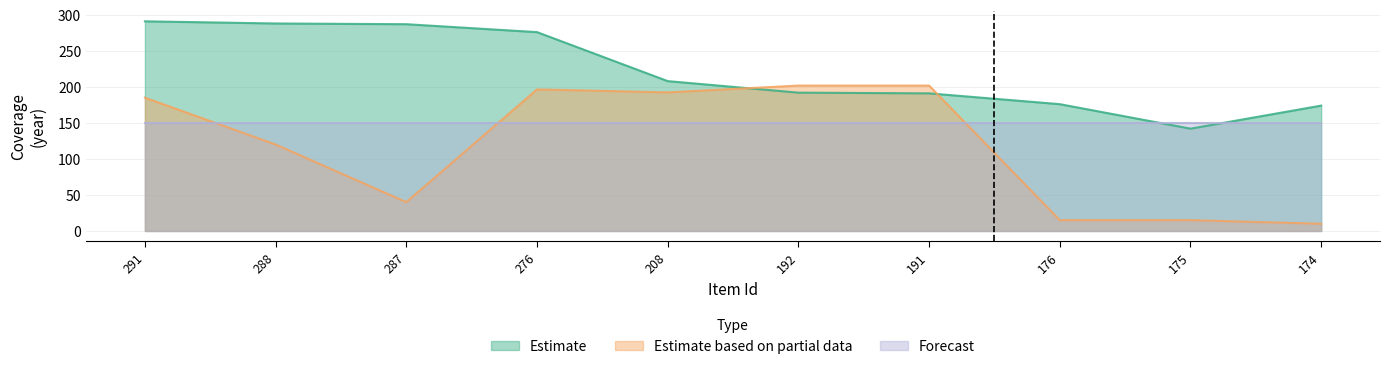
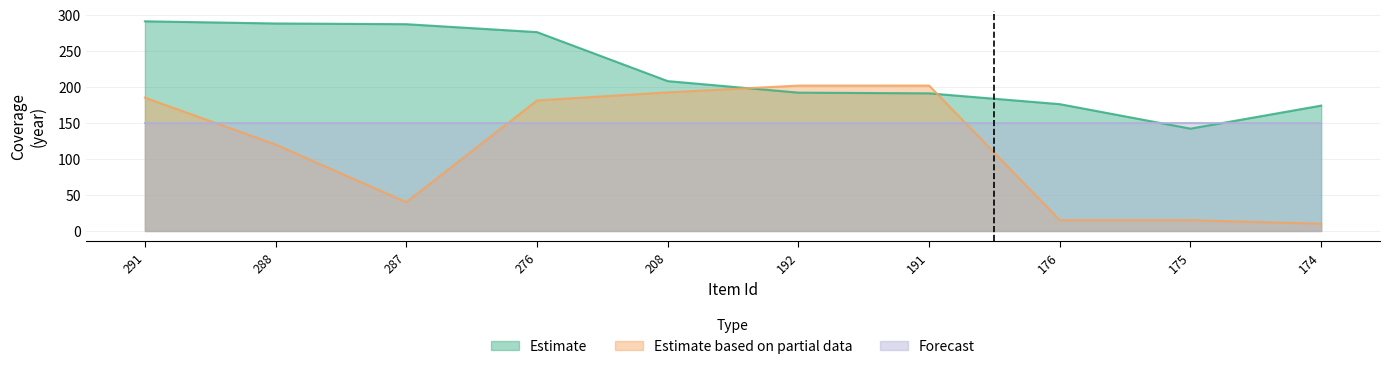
Estimate based on partial data, 276: 200 -> 180
